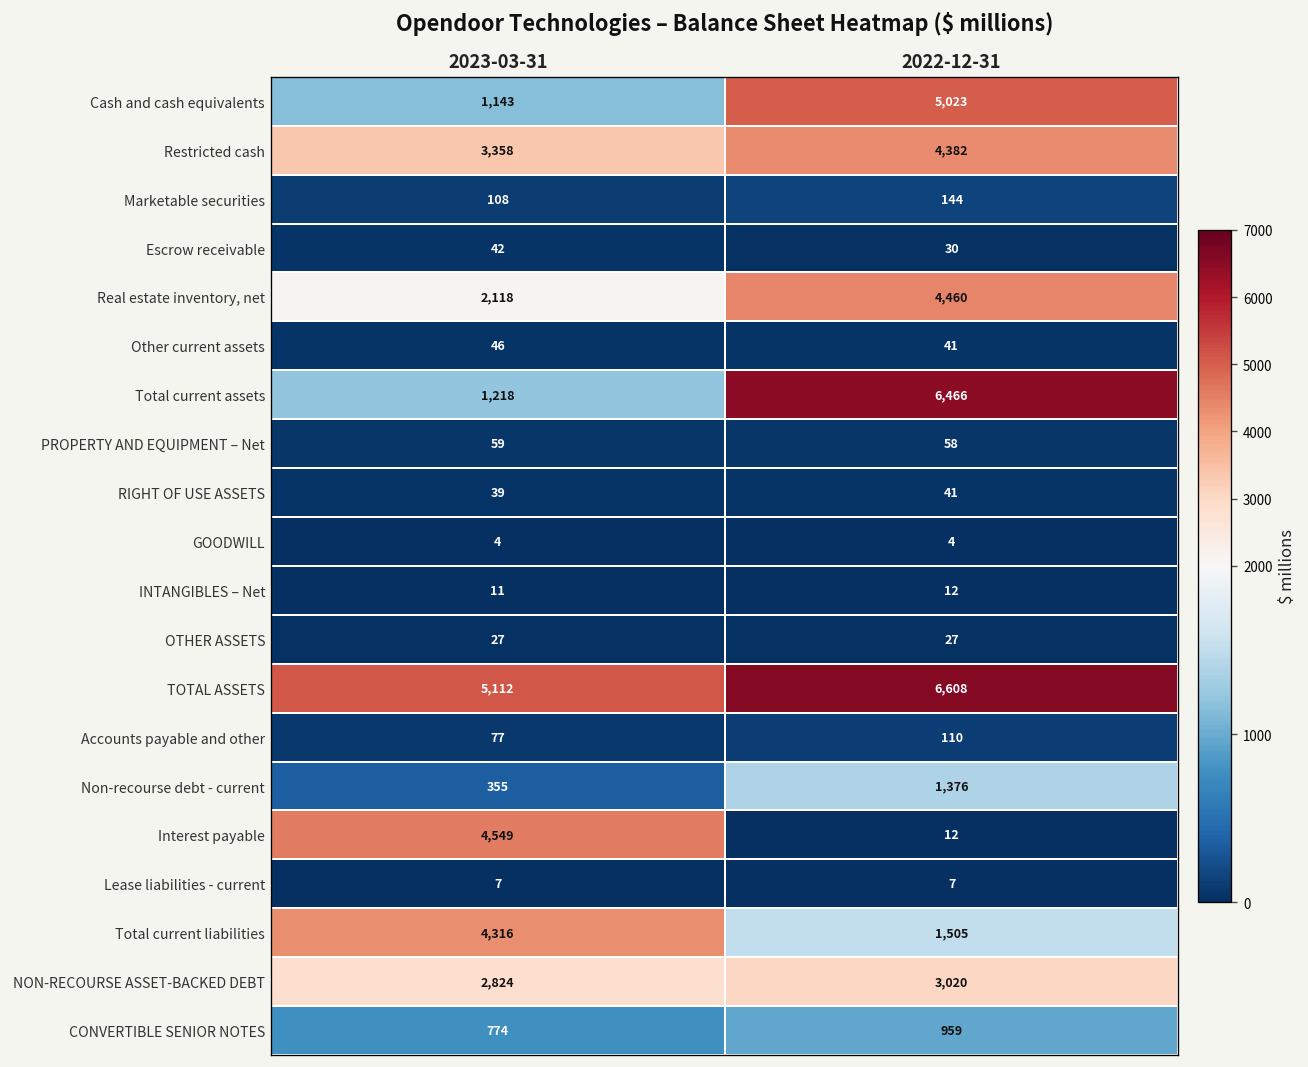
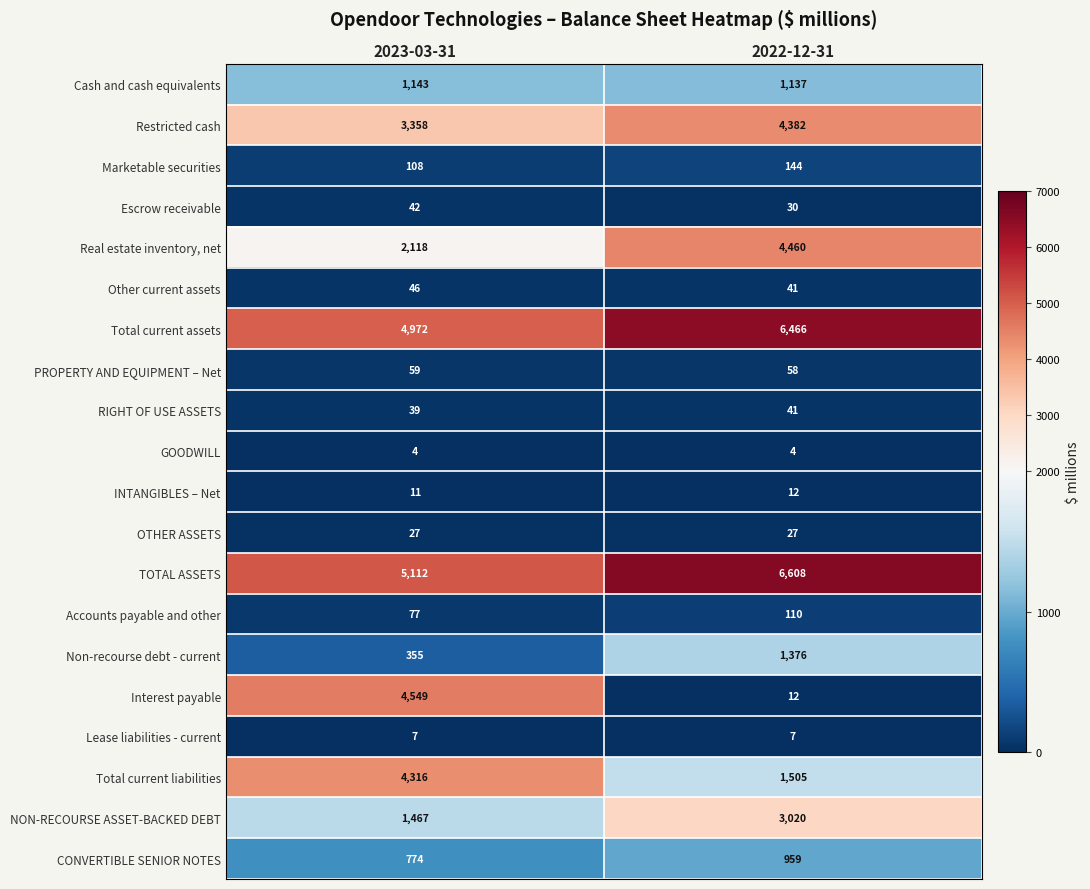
Cash and cash equivalents, 2022-12-31: 5,023 -> 1,137
Total current assets, 2023-03-31: 1,218 -> 4,972
NON-RECOURSE ASSET-BACKED DEBT, 2023-03-31: 2,824 -> 1,467
